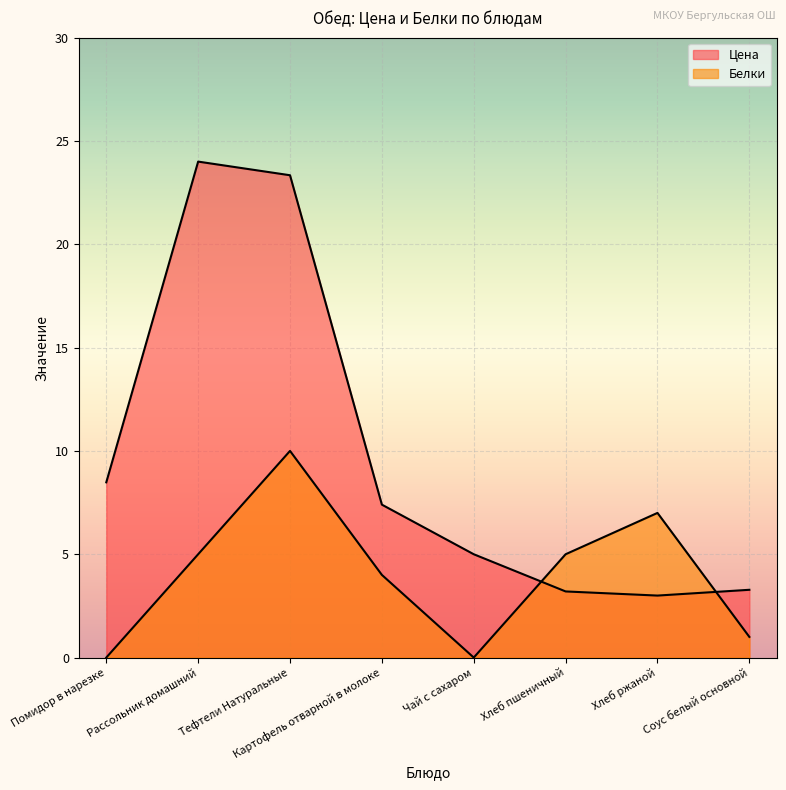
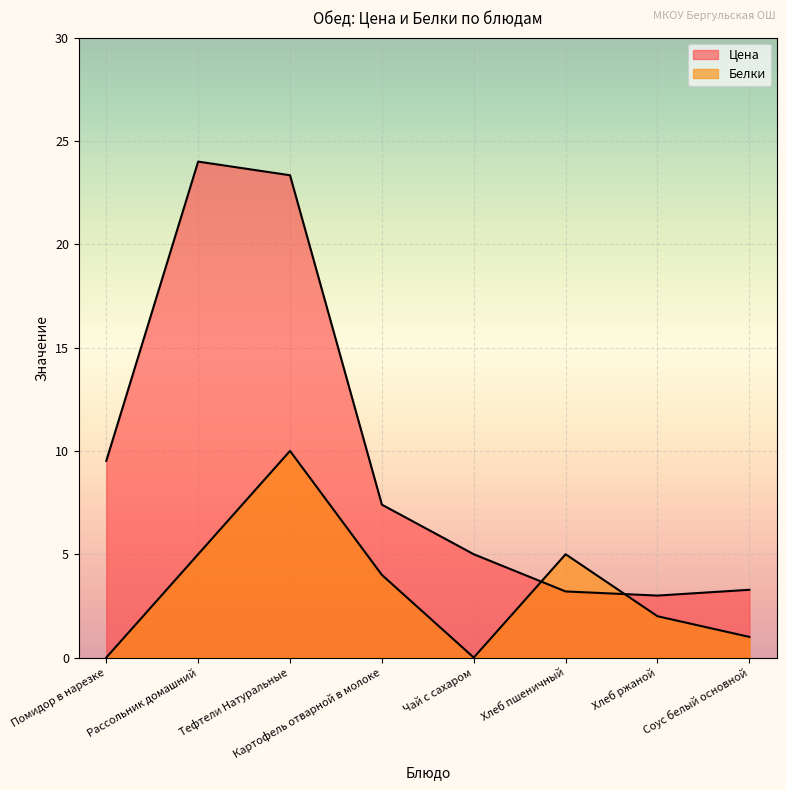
Цена, Помидор в нарезке: 8.5 -> 9.5
Белки, Хлеб ржаной: 7 -> 2
